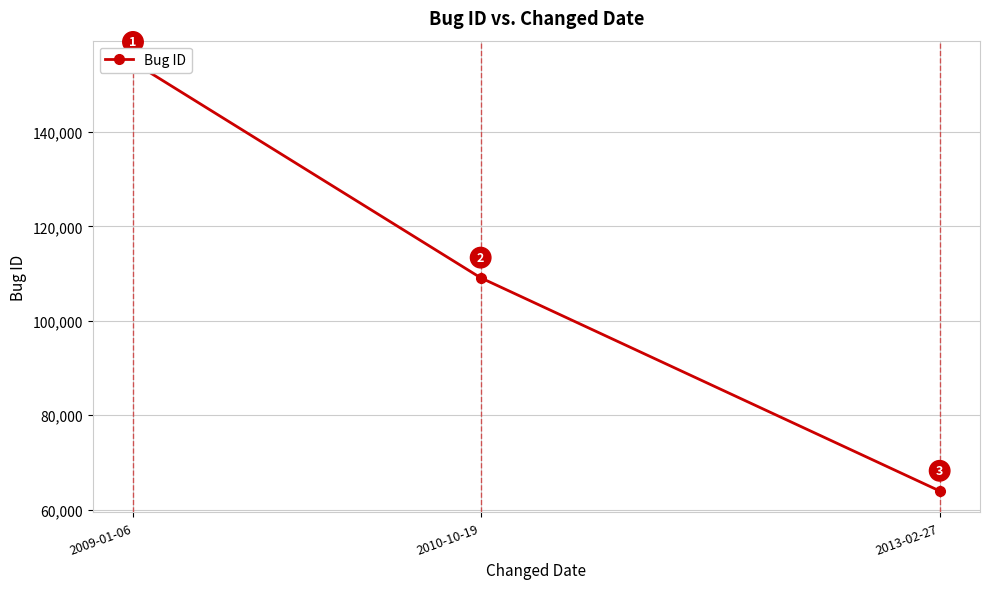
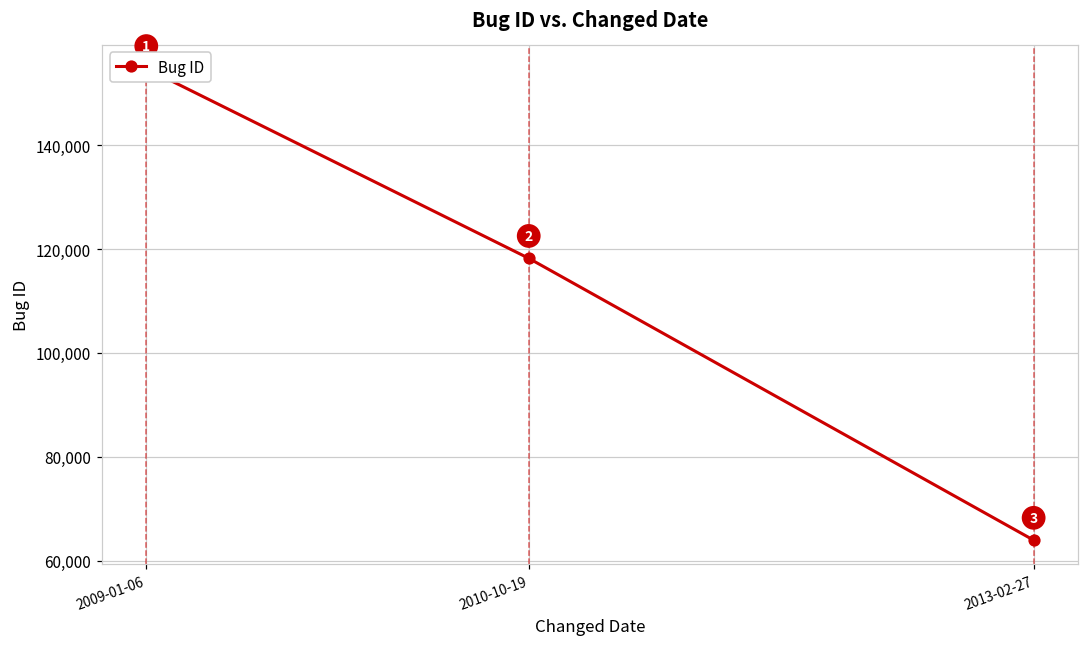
2010-10-19: 109,000 -> 118,000
